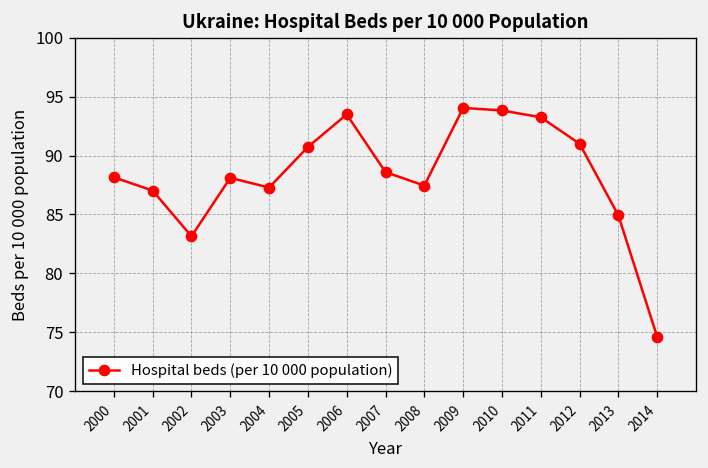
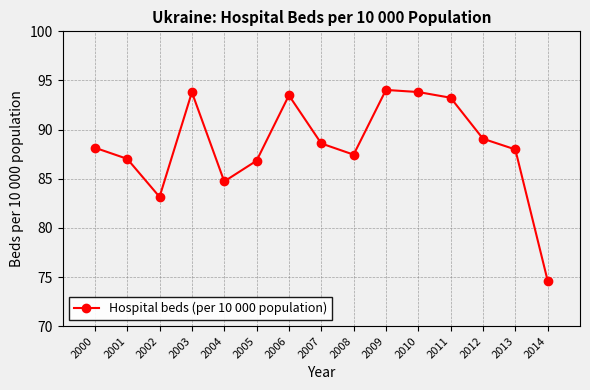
2003: 88 -> 94
2004: 87 -> 85
2005: 91 -> 87
2012: 91 -> 89
2013: 85 -> 88
